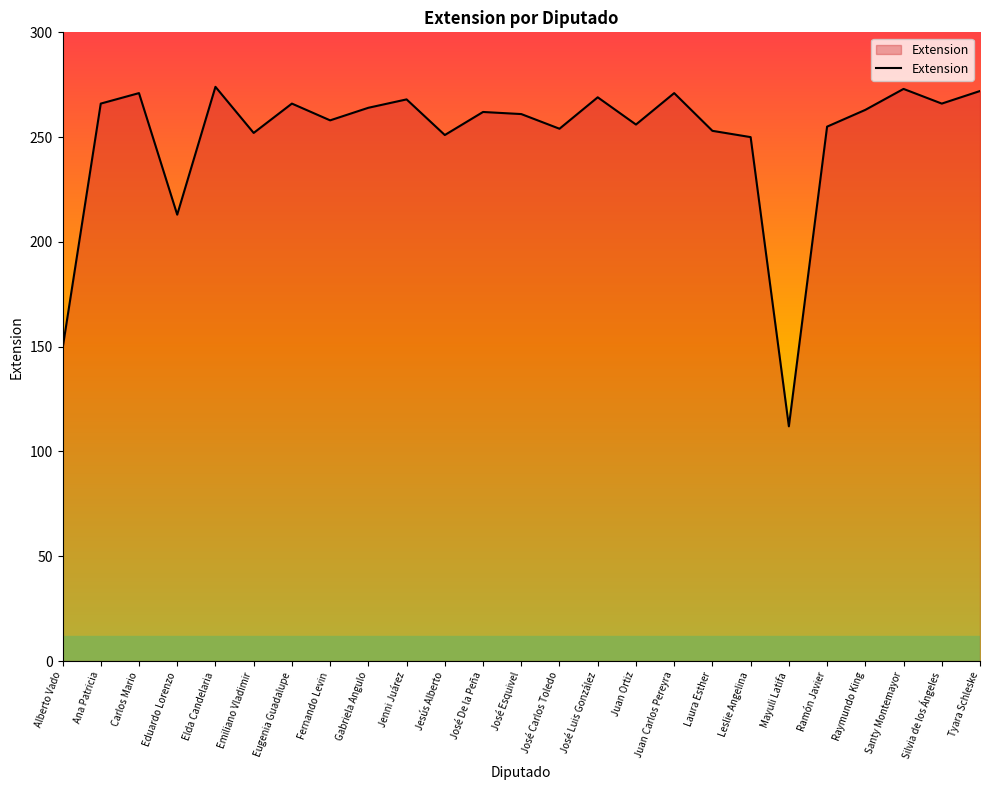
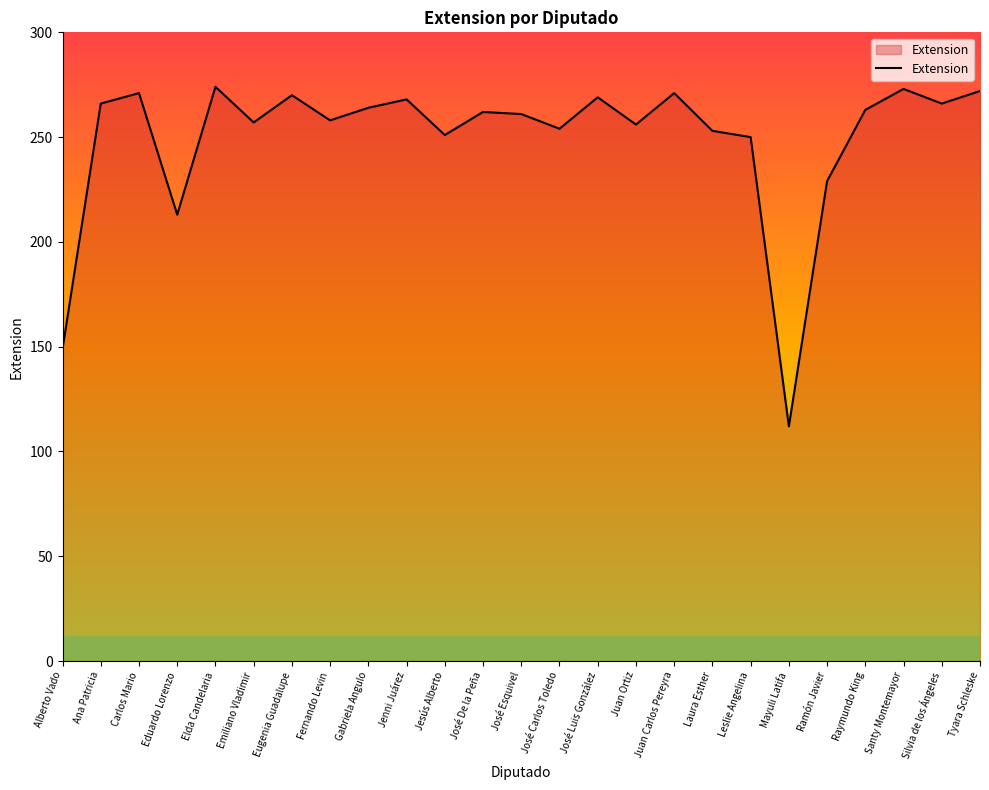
Emiliano Vladimir: 252 -> 257
Eugenia Guadalupe: 266 -> 270
Ramón Javier: 255 -> 229
